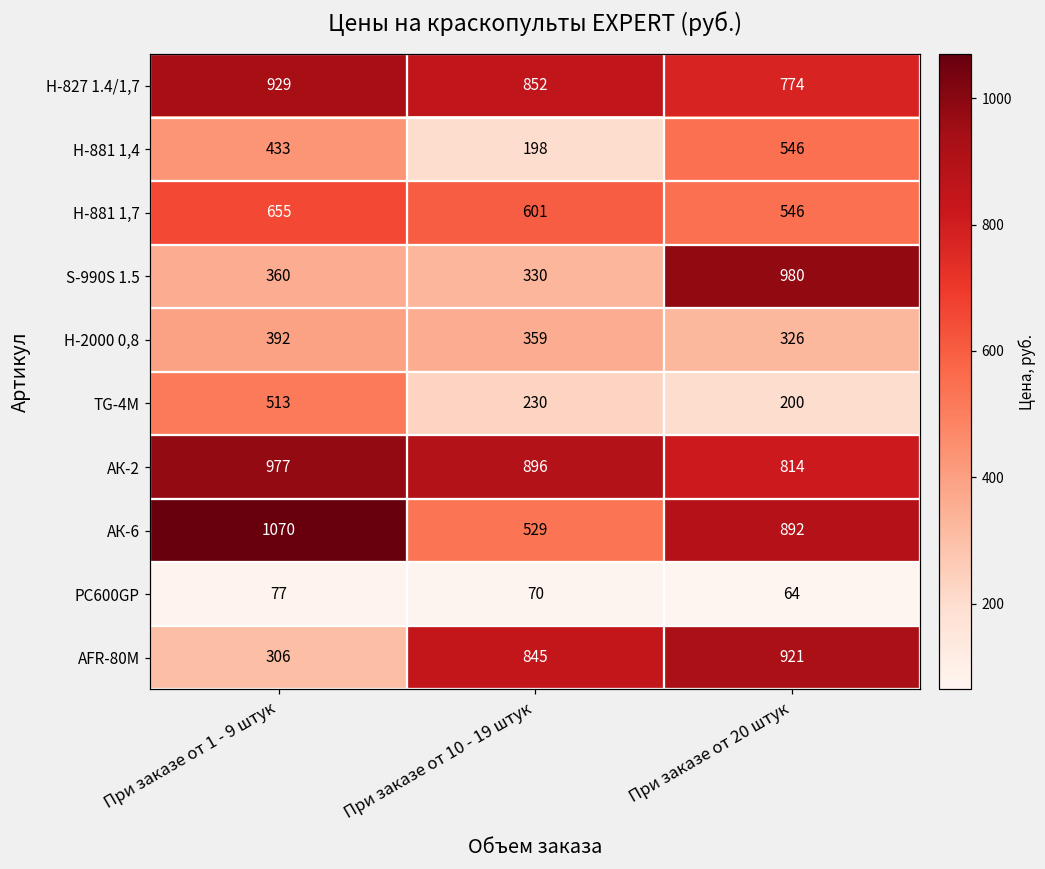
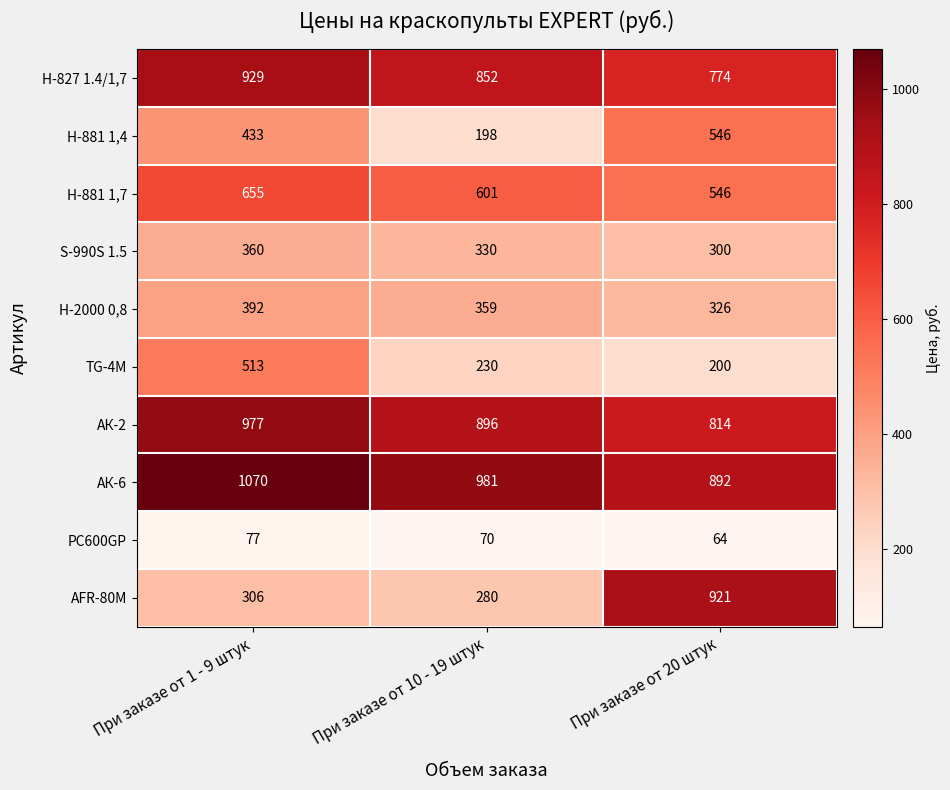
S-990S 1.5, При заказе от 20 штук: 980 -> 300
АК-6, При заказе от 10 - 19 штук: 529 -> 981
AFR-80М, При заказе от 10 - 19 штук: 845 -> 280
